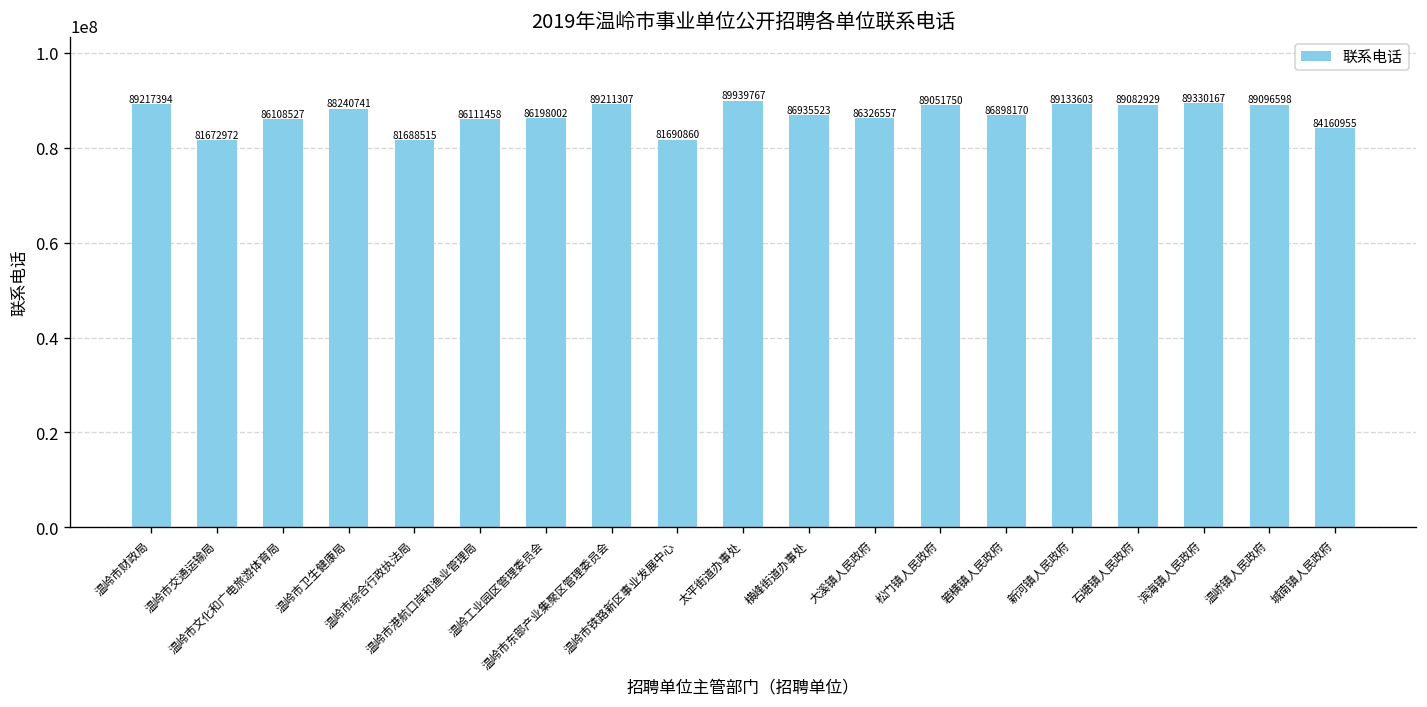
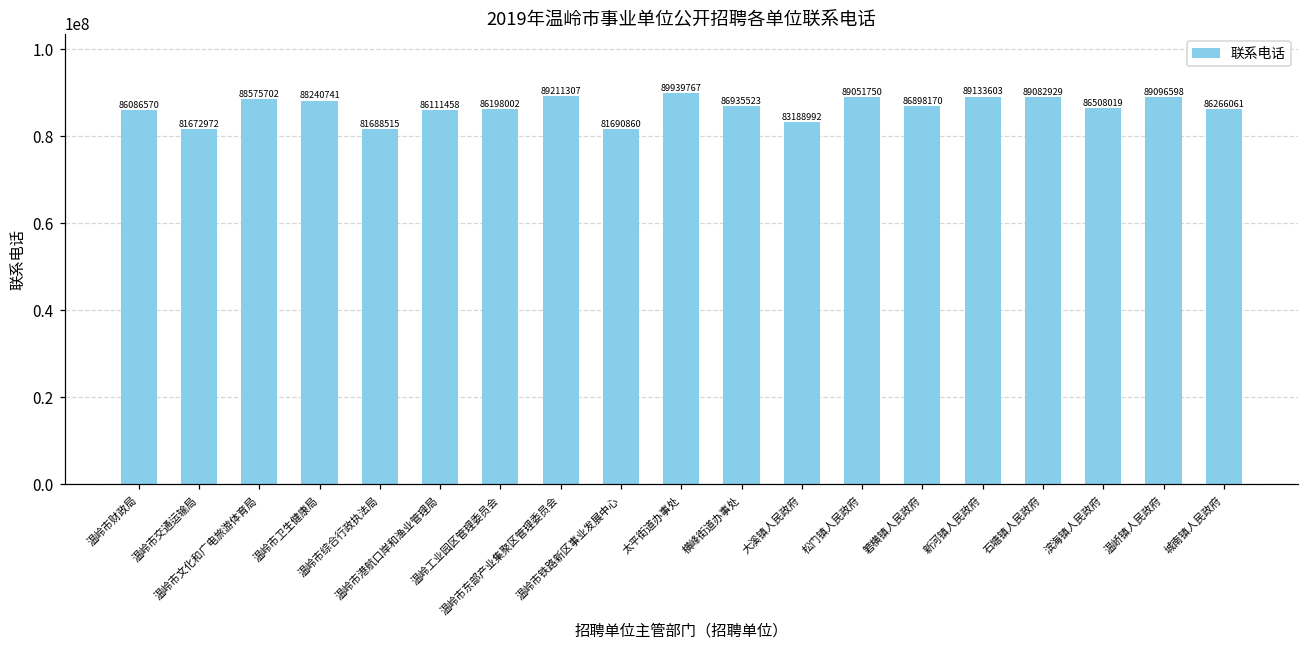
温岭市财政局: 89217394 -> 86086570
温岭市文化和广电旅游体育局: 86108527 -> 88575702
大溪镇人民政府: 86326557 -> 83188992
滨海镇人民政府: 89330167 -> 86508019
城南镇人民政府: 84160955 -> 86266061
